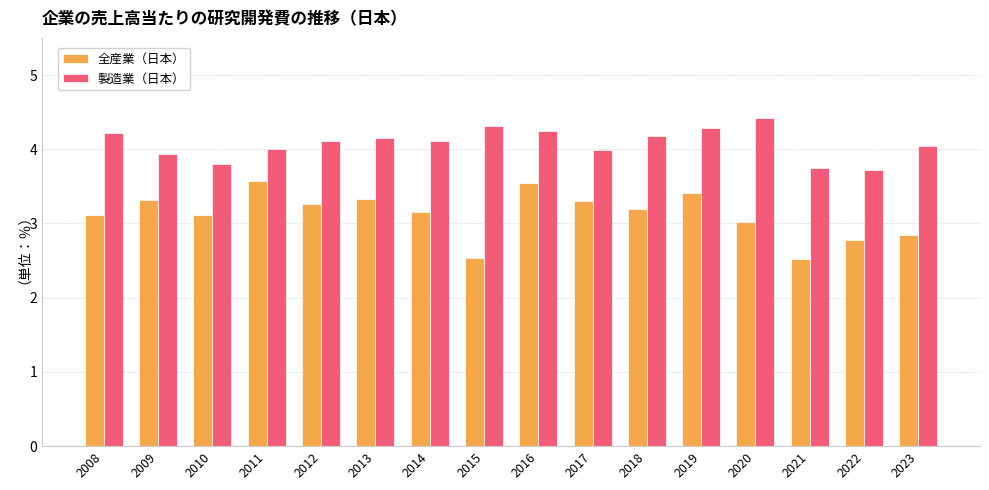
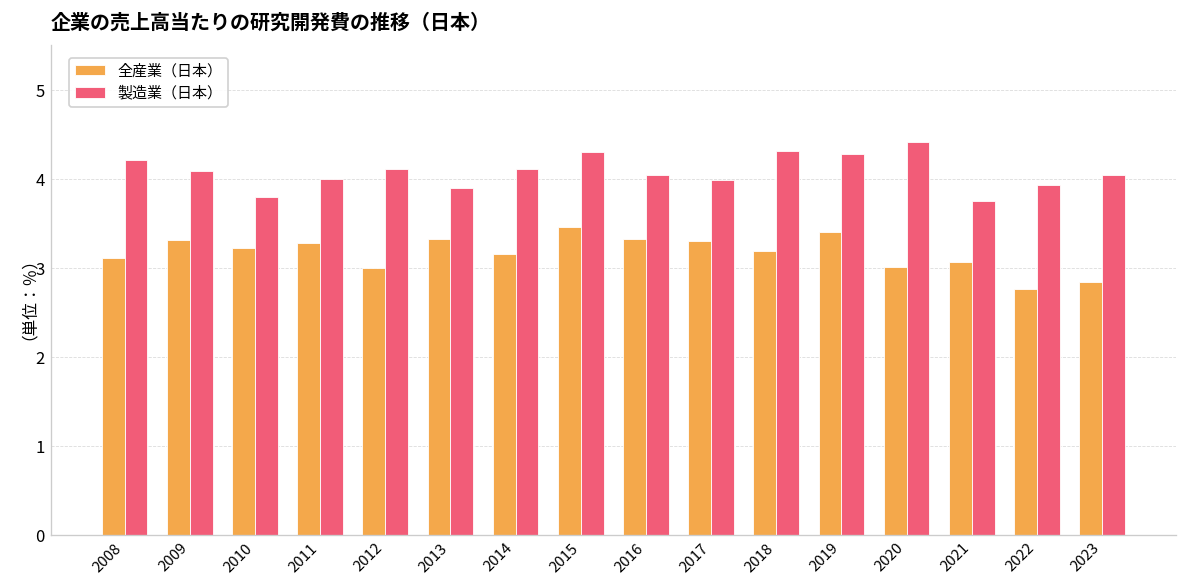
製造業（日本）, 2009: 3.9 -> 4.1
全産業（日本）, 2010: 3.1 -> 3.2
全産業（日本）, 2011: 3.6 -> 3.3
全産業（日本）, 2012: 3.3 -> 3.0
製造業（日本）, 2013: 4.1 -> 3.9
全産業（日本）, 2015: 2.5 -> 3.5
全産業（日本）, 2016: 3.5 -> 3.3
製造業（日本）, 2016: 4.2 -> 4.0
製造業（日本）, 2018: 4.2 -> 4.3
全産業（日本）, 2021: 2.5 -> 3.1
製造業（日本）, 2022: 3.7 -> 3.9
